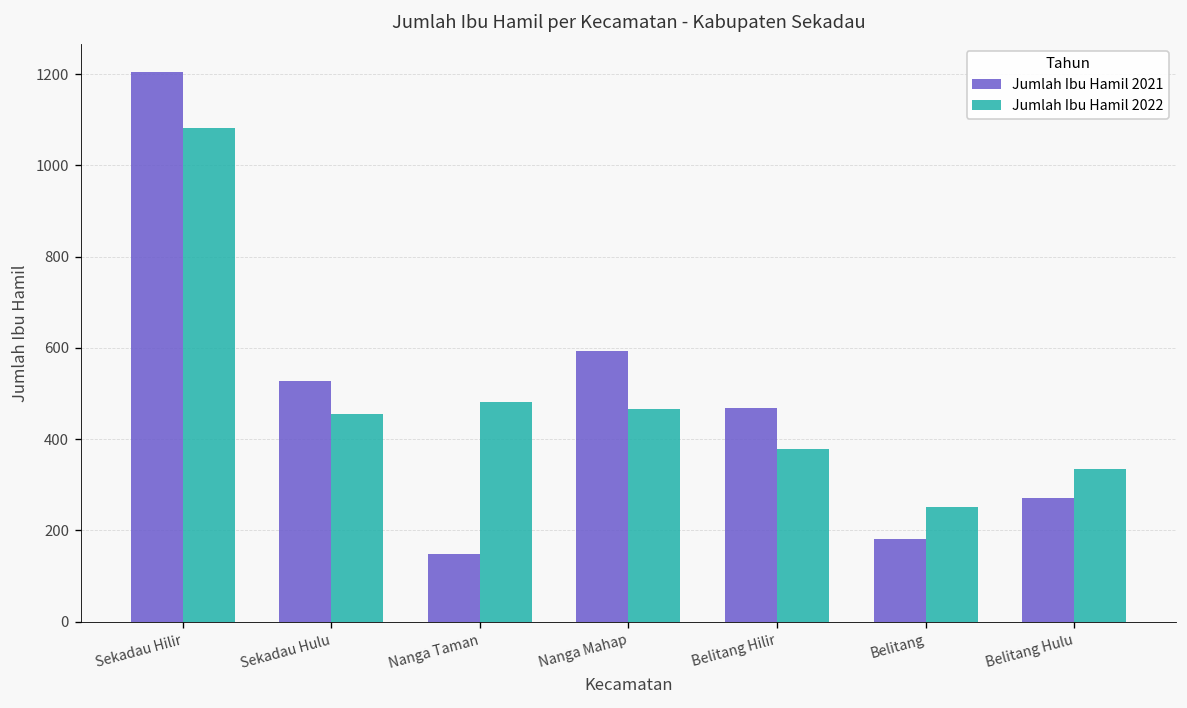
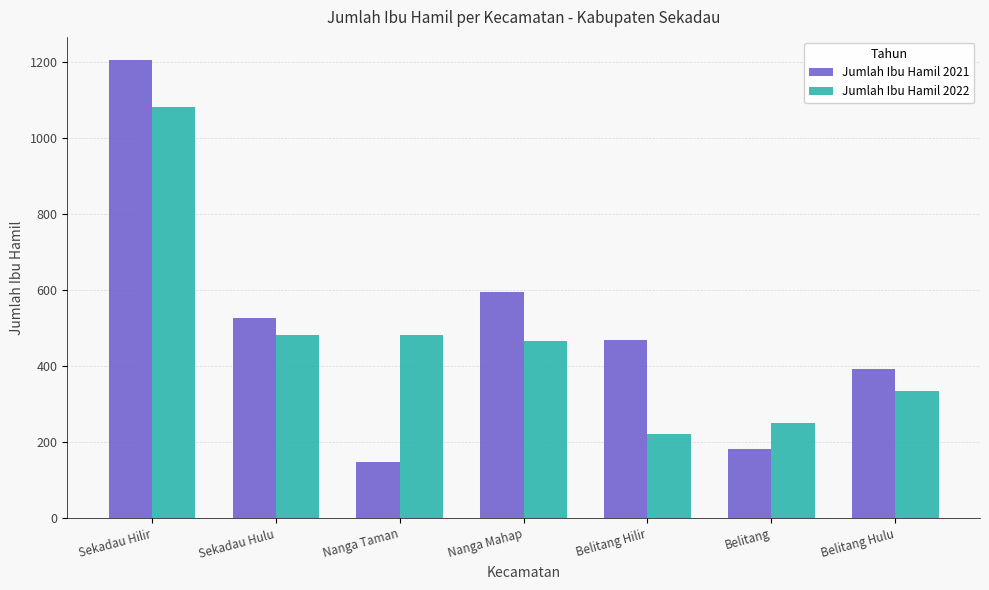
Jumlah Ibu Hamil 2022, Sekadau Hulu: 450 -> 480
Jumlah Ibu Hamil 2022, Belitang Hilir: 380 -> 220
Jumlah Ibu Hamil 2021, Belitang Hulu: 270 -> 390
